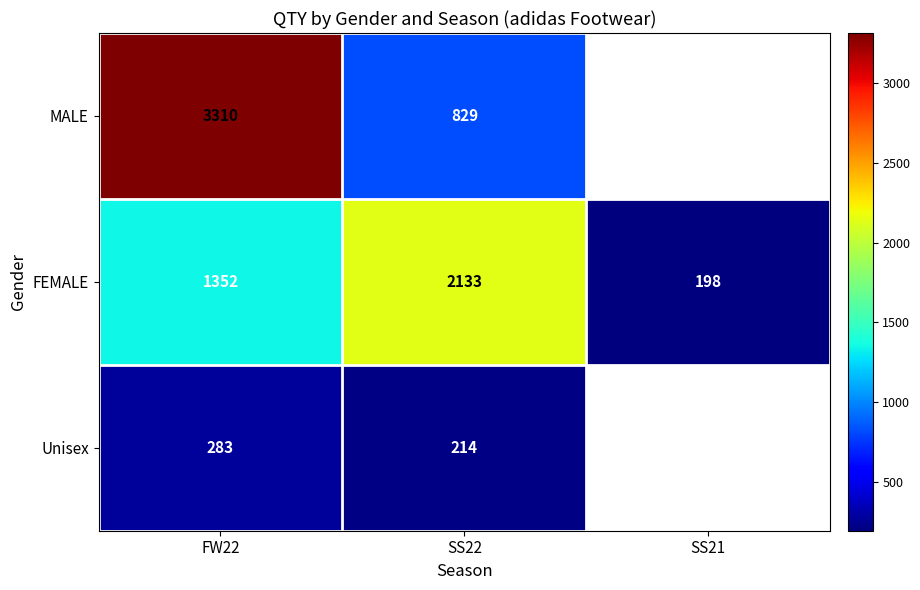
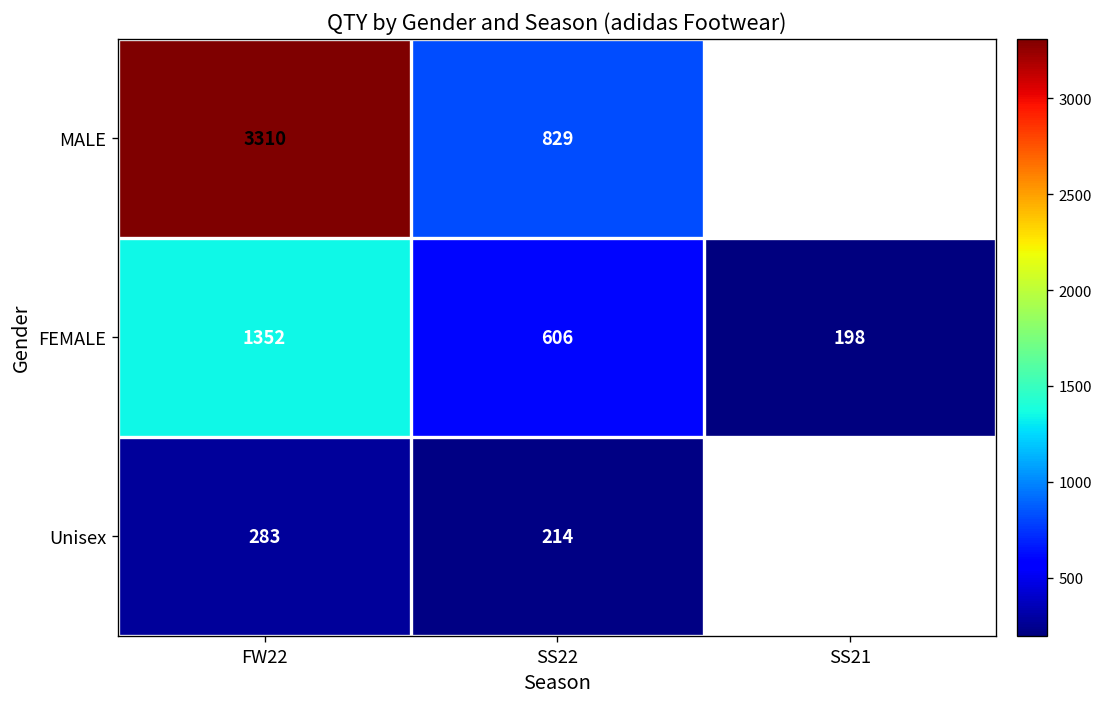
FEMALE, SS22: 2133 -> 606
